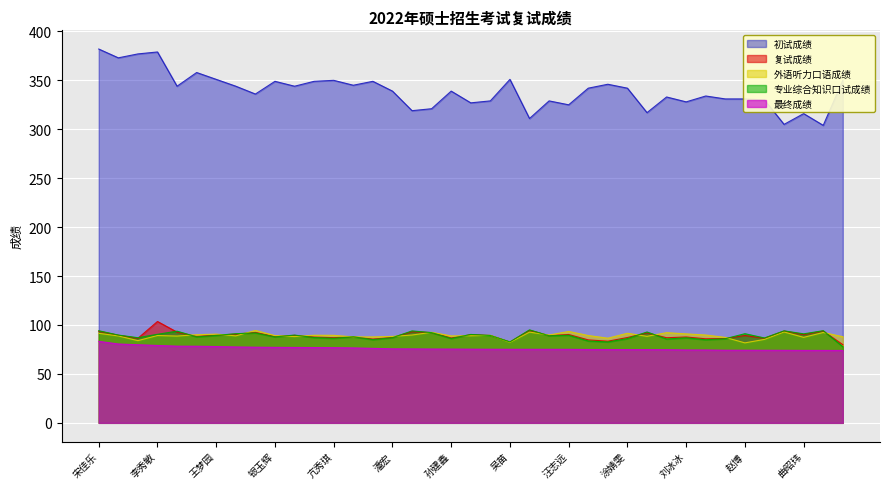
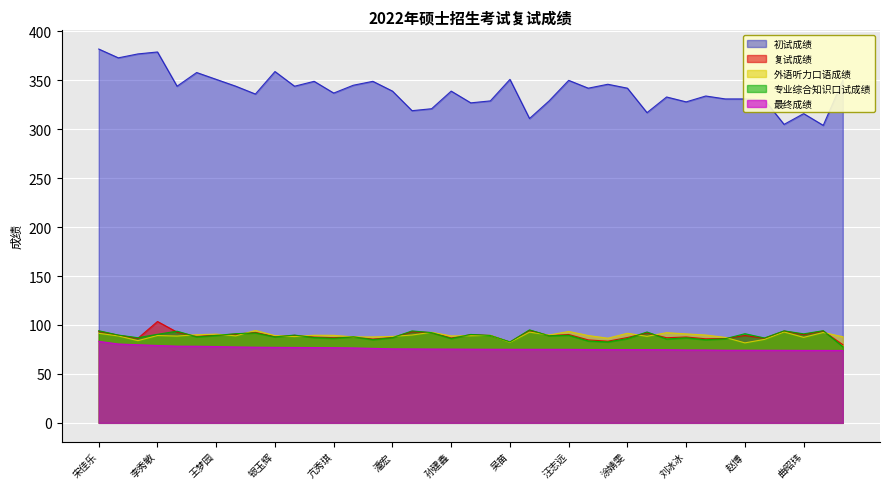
初试成绩, 银玉辉: 350 -> 360
初试成绩, 亢秀琪: 350 -> 340
初试成绩, 汪志远: 330 -> 350
